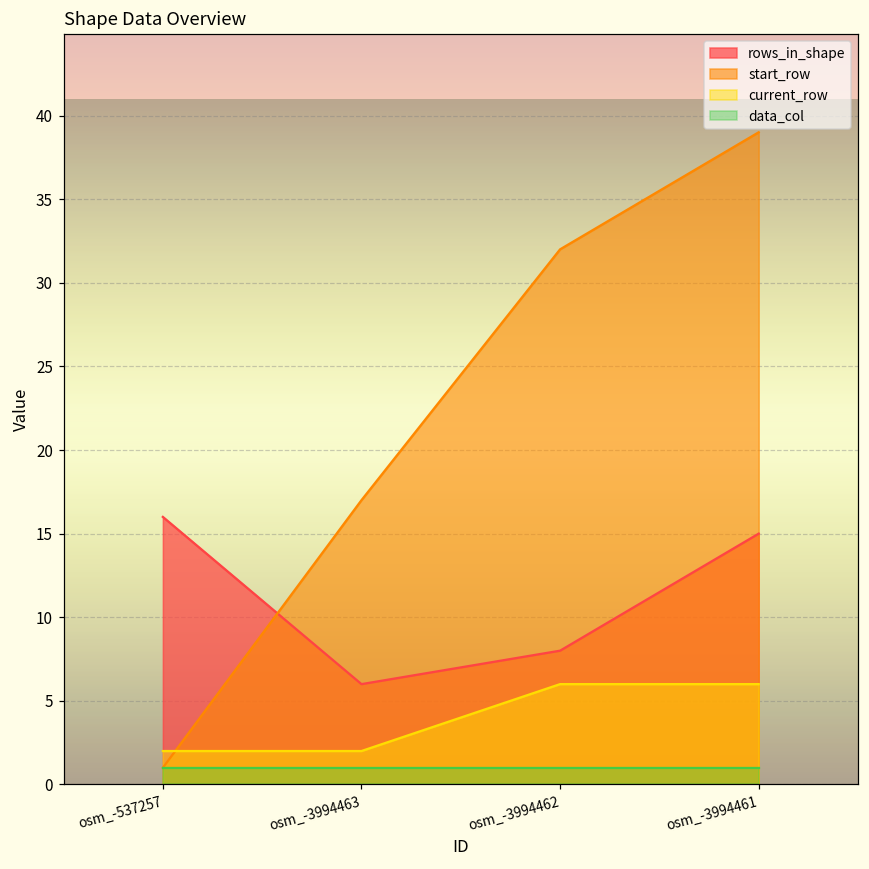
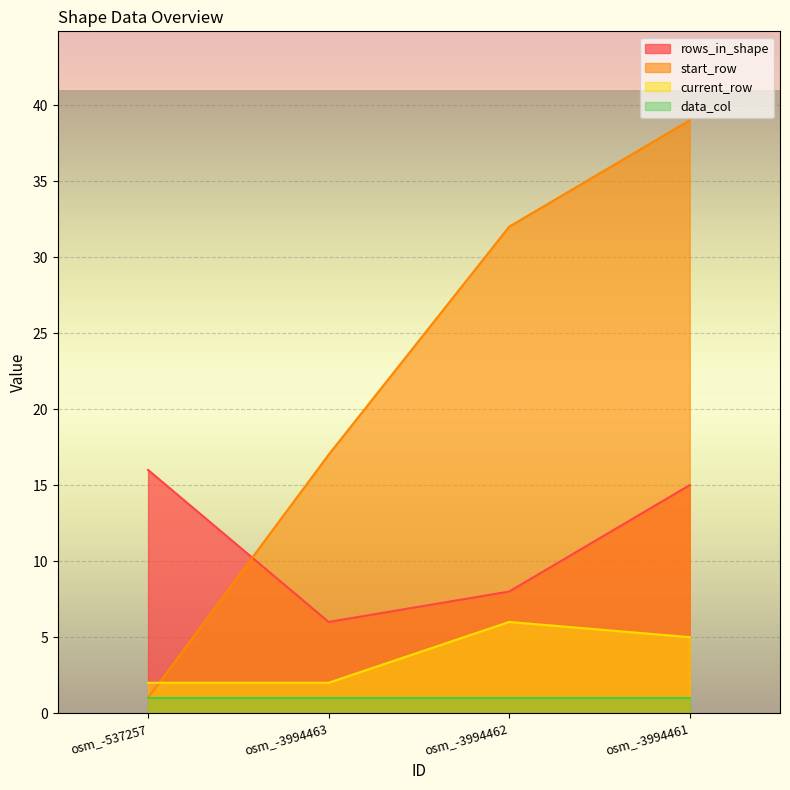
current_row, osm_-3994461: 6 -> 5
